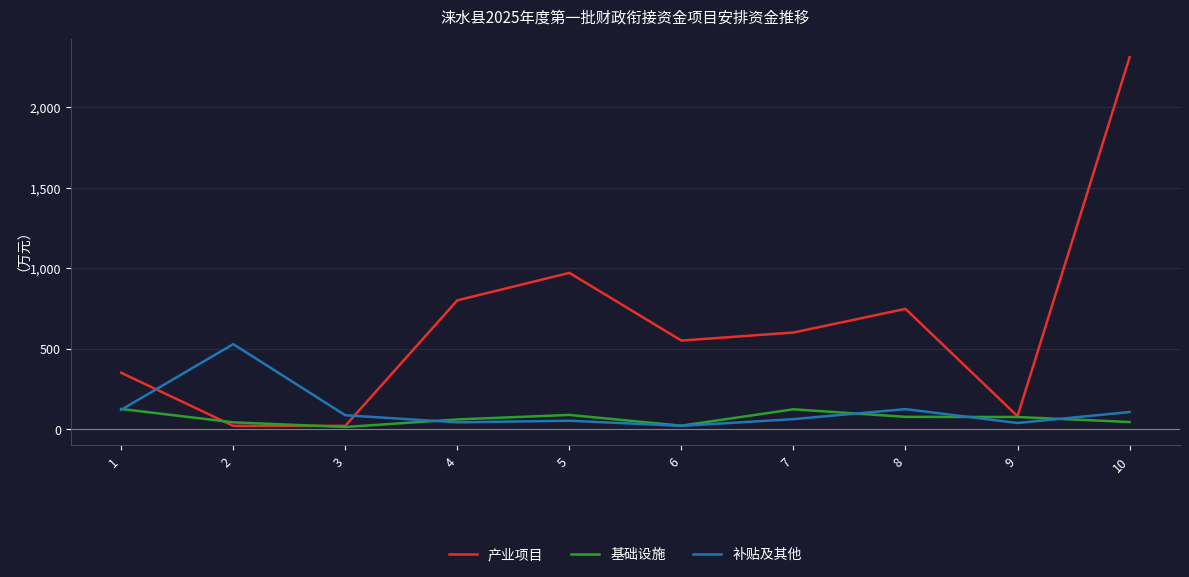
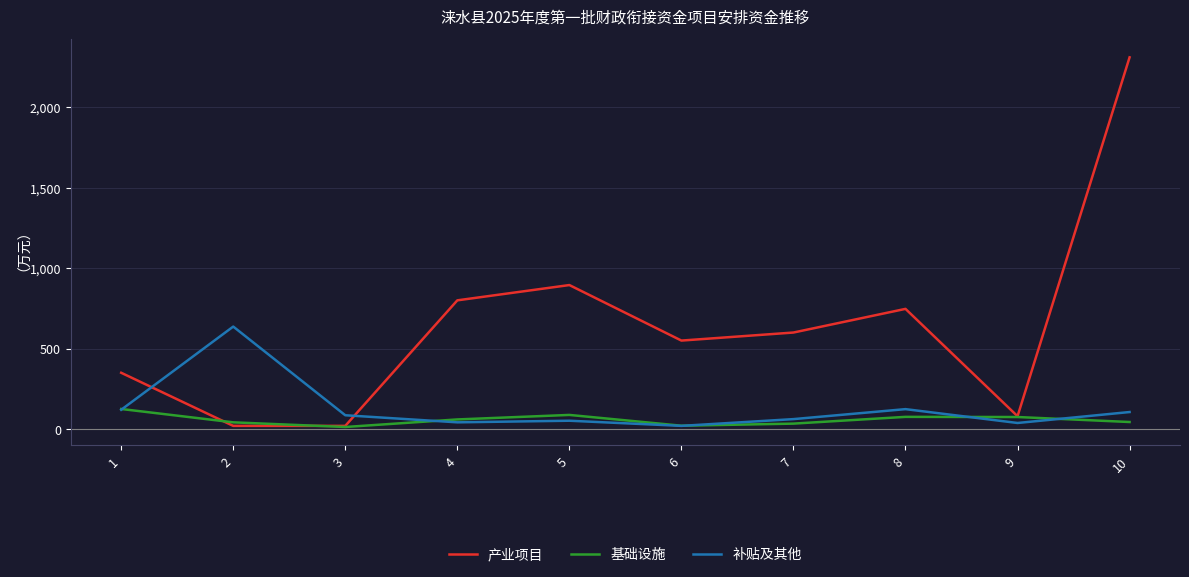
补贴及其他, 2: 530 -> 640
产业项目, 5: 970 -> 900
基础设施, 7: 120 -> 30
